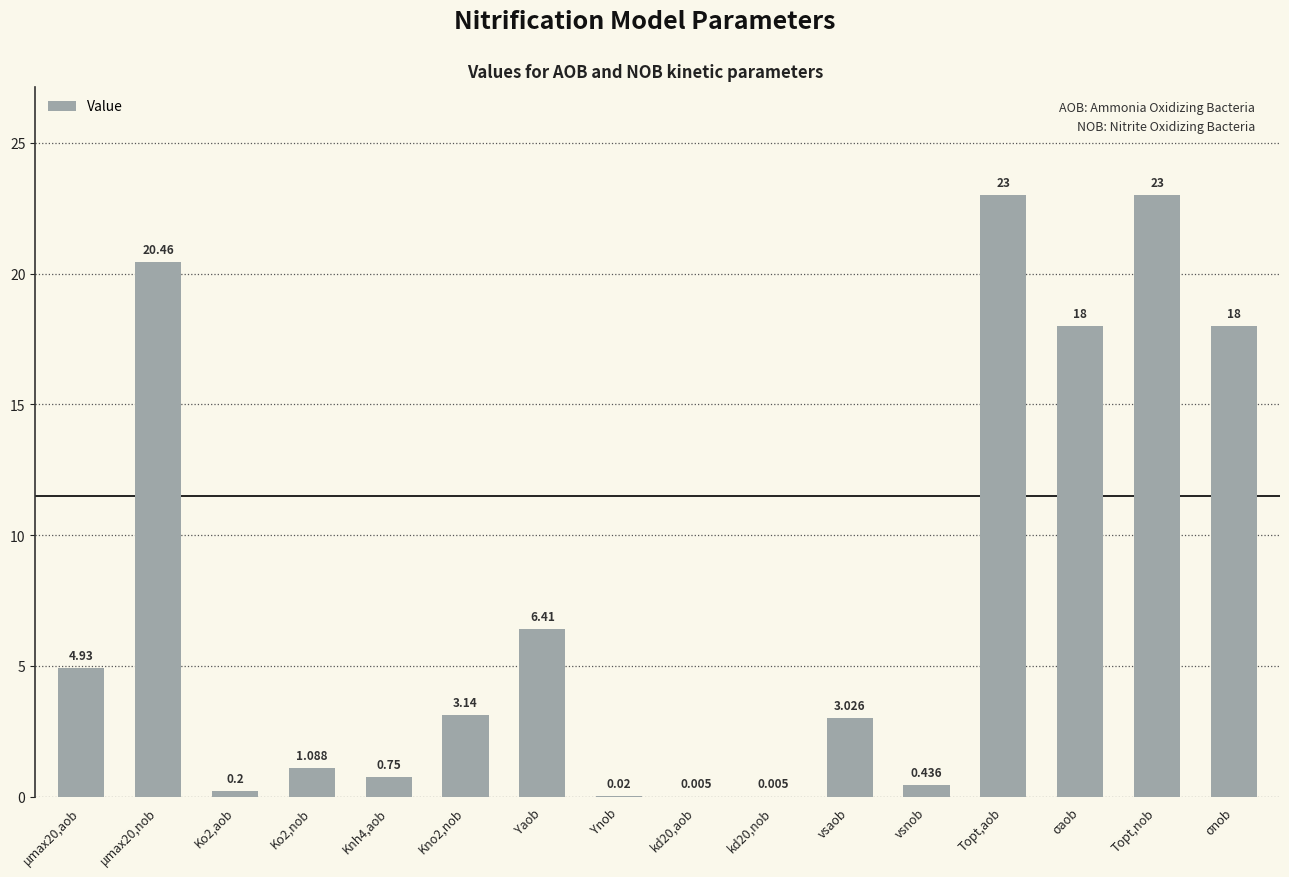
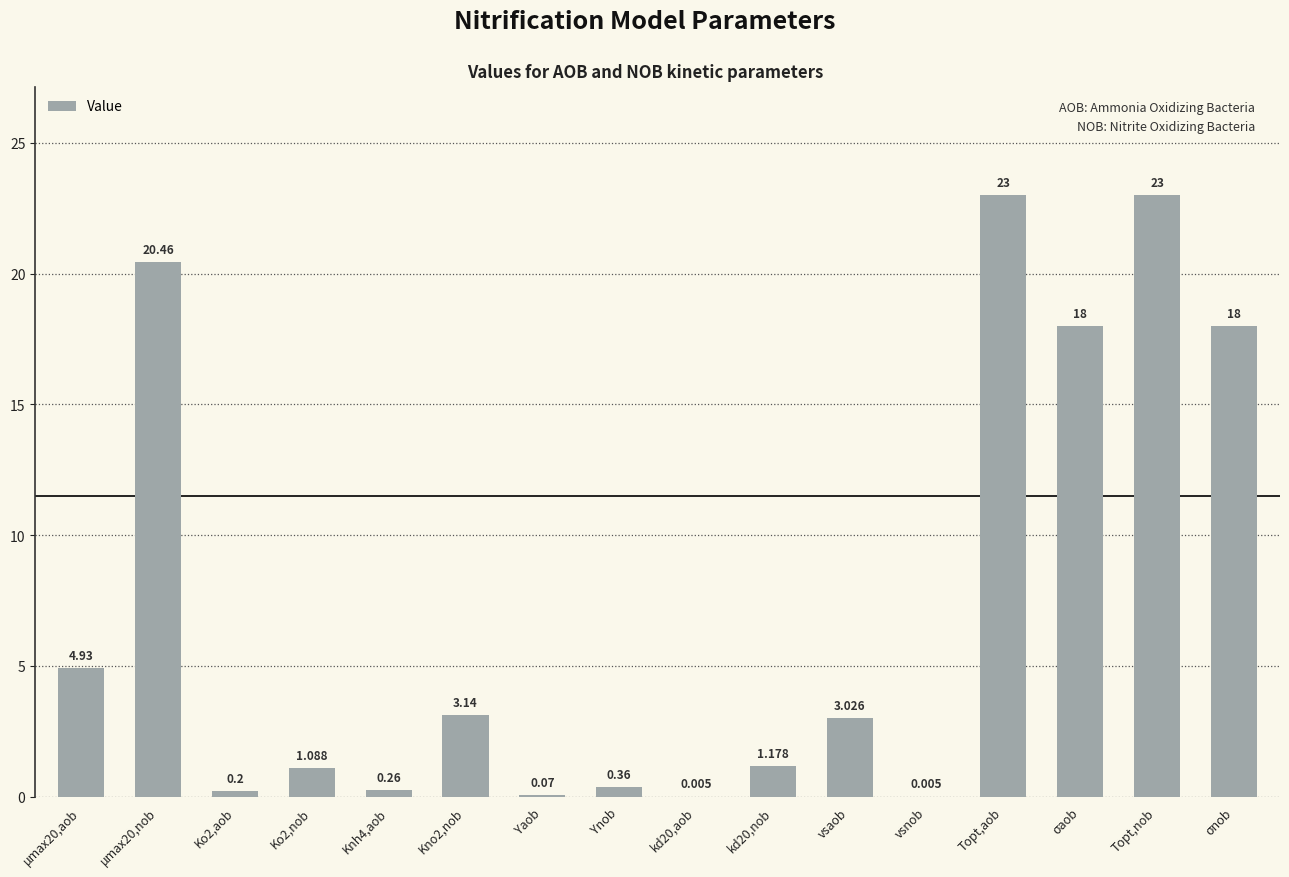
Knh4,aob: 0.75 -> 0.26
Yaob: 6.41 -> 0.07
Ynob: 0.02 -> 0.36
kd20,nob: 0.005 -> 1.178
vsnob: 0.436 -> 0.005
